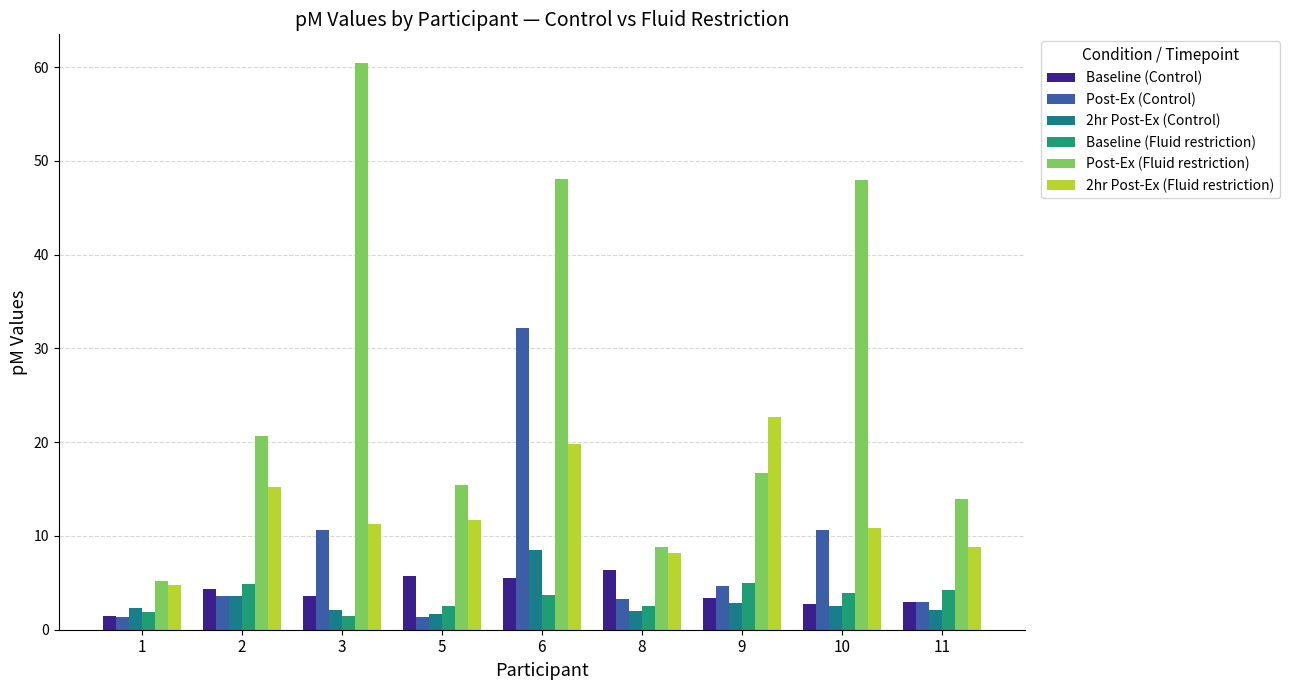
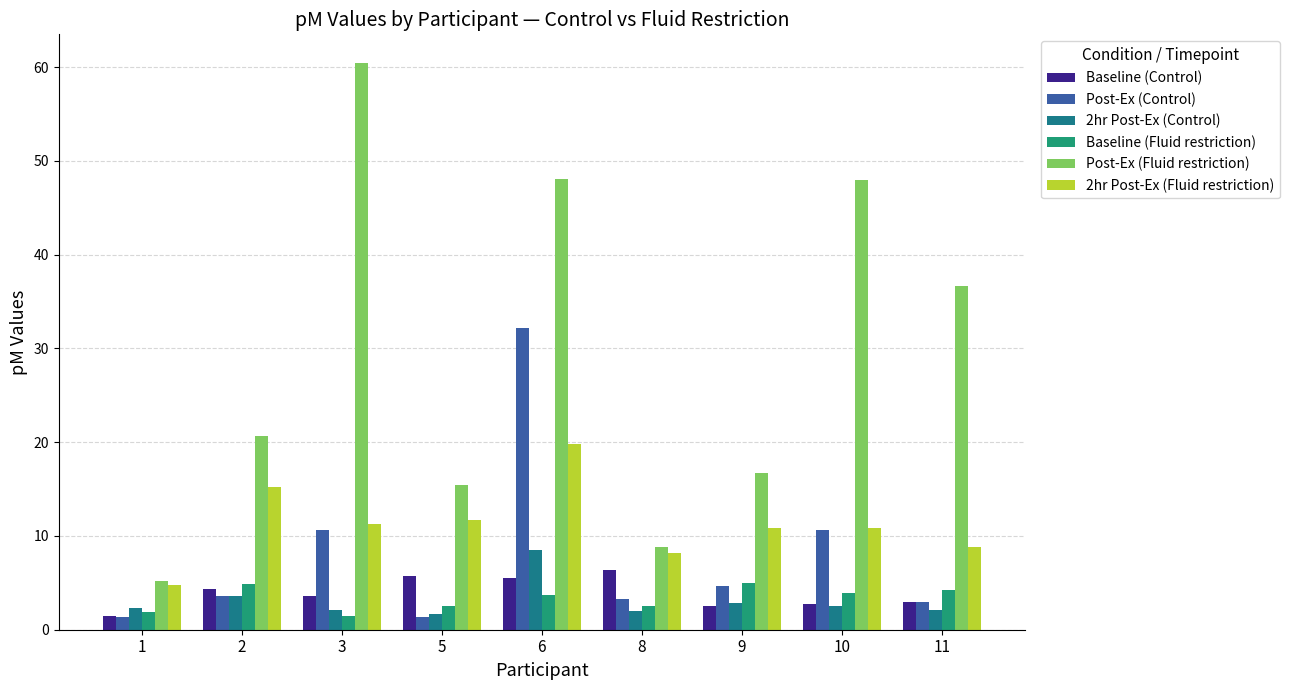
Baseline (Control), 9: 3 -> 2
2hr Post-Ex (Fluid restriction), 9: 23 -> 11
Post-Ex (Fluid restriction), 11: 14 -> 37
